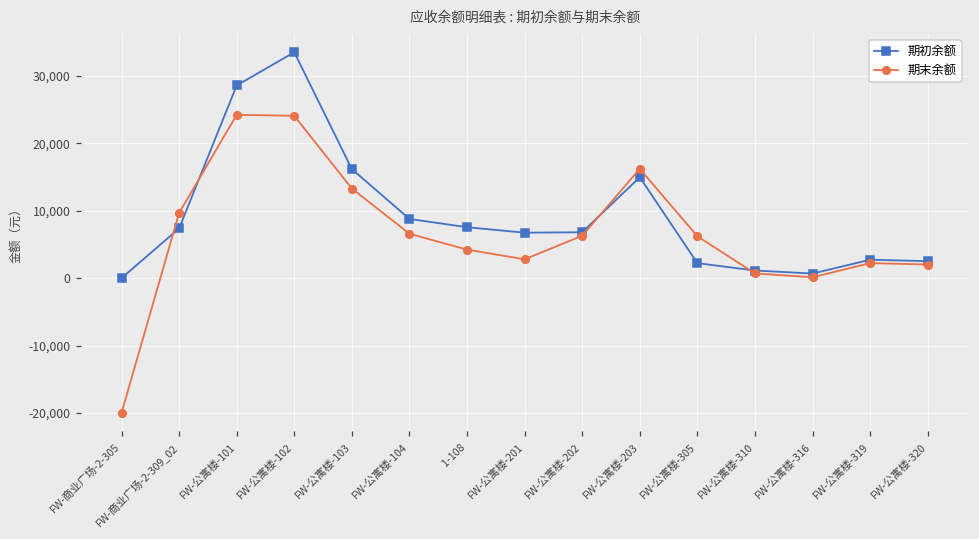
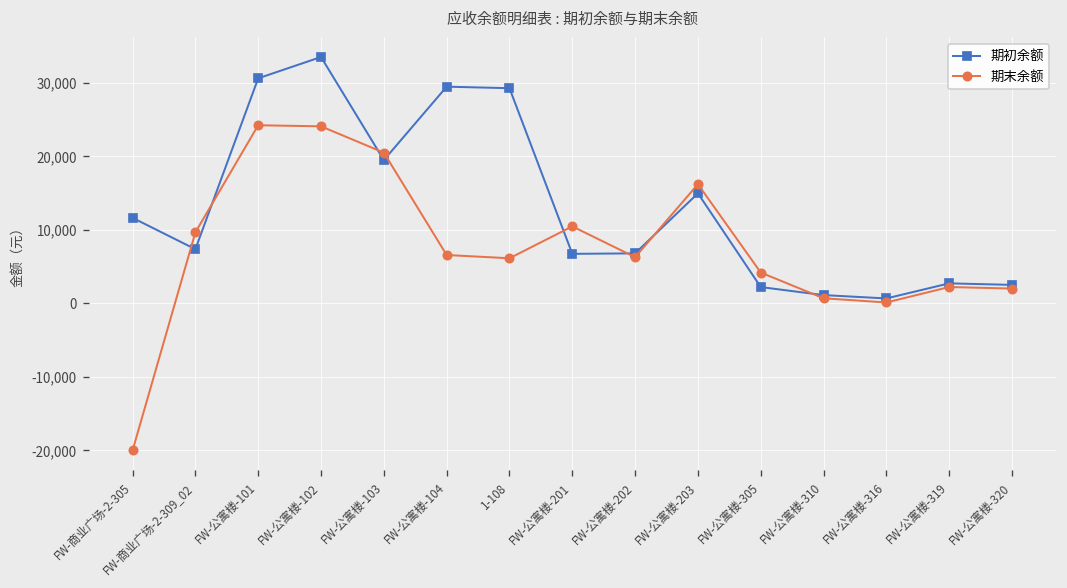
期初余额, FW-商业广场-2-305: 0 -> 12,000
期初余额, FW-公寓楼-101: 29,000 -> 31,000
期初余额, FW-公寓楼-103: 16,000 -> 19,000
期末余额, FW-公寓楼-103: 13,000 -> 20,000
期初余额, FW-公寓楼-104: 9,000 -> 29,000
期初余额, 1-108: 8,000 -> 29,000
期末余额, 1-108: 4,000 -> 6,000
期末余额, FW-公寓楼-201: 3,000 -> 10,000
期末余额, FW-公寓楼-305: 6,000 -> 4,000
